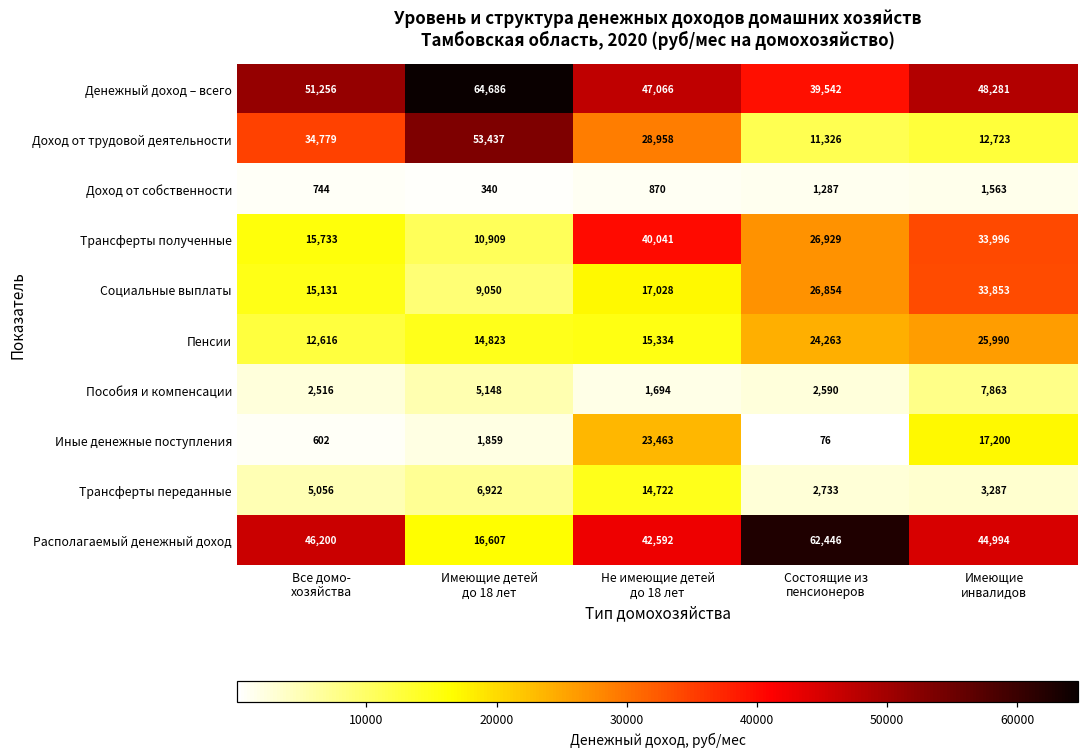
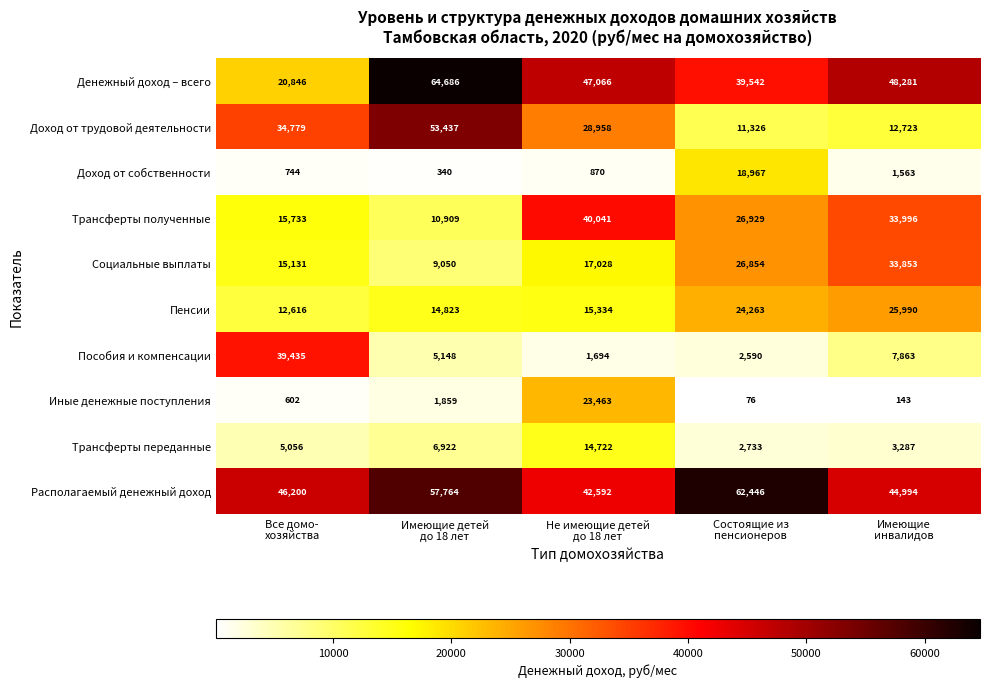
Денежный доход – всего, Все домо- хозяйства: 51,256 -> 20,846
Доход от собственности, Состоящие из пенсионеров: 1,287 -> 18,967
Пособия и компенсации, Все домо- хозяйства: 2,516 -> 39,435
Иные денежные поступления, Имеющие инвалидов: 17,200 -> 143
Располагаемый денежный доход, Имеющие детей до 18 лет: 16,607 -> 57,764
